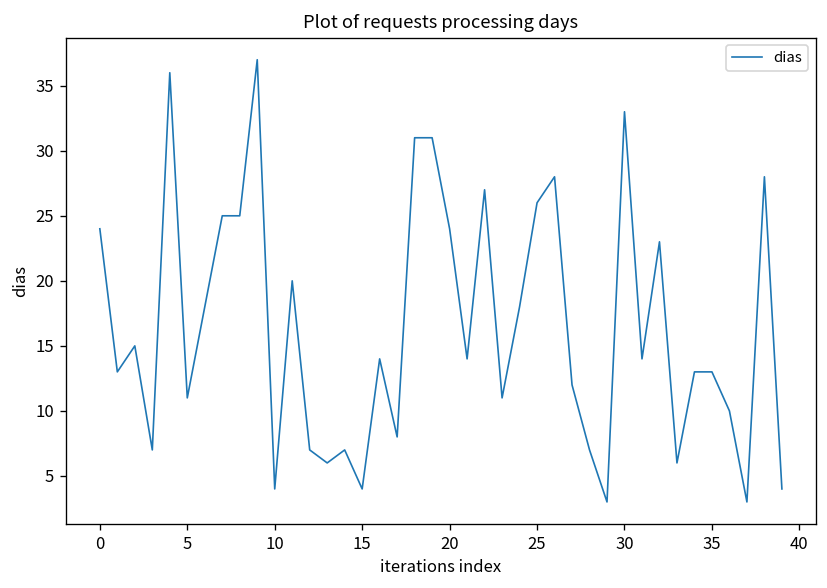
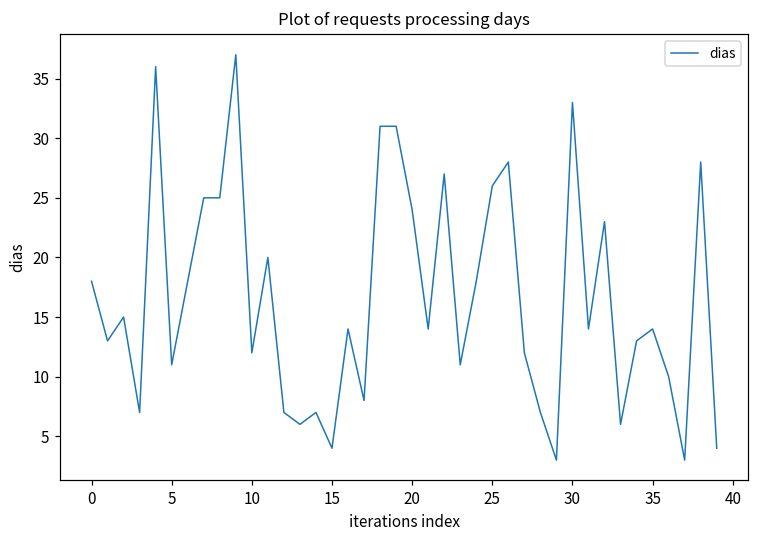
0: 24 -> 18
10: 4 -> 12
35: 13 -> 14
